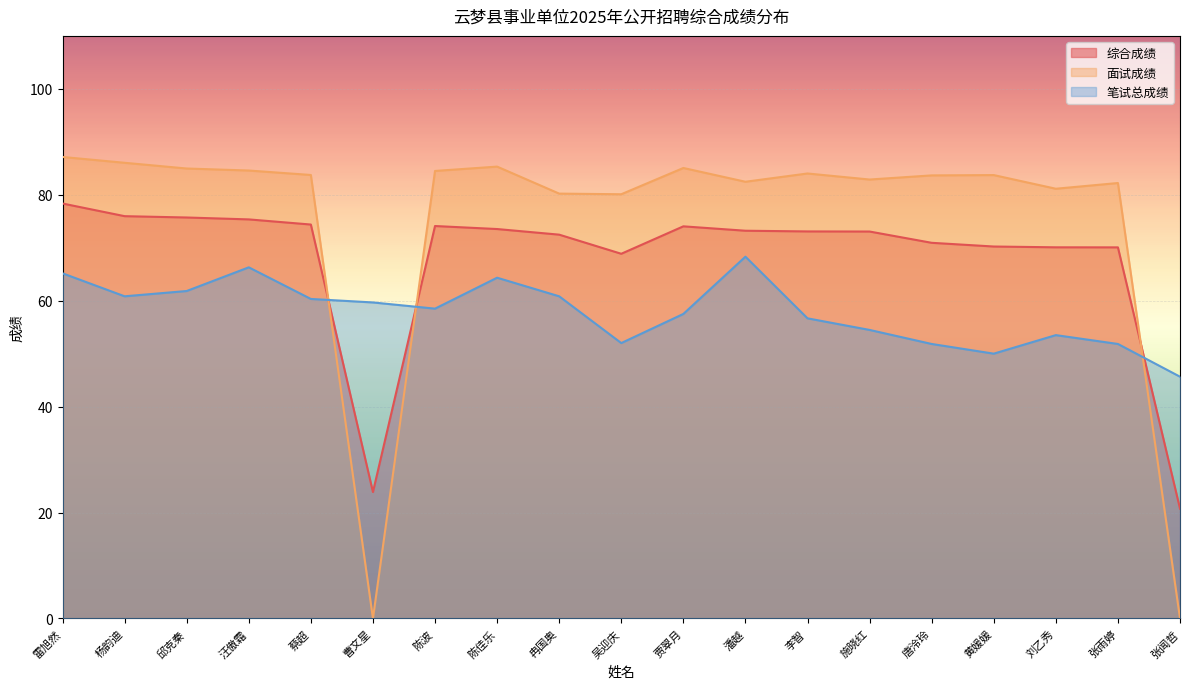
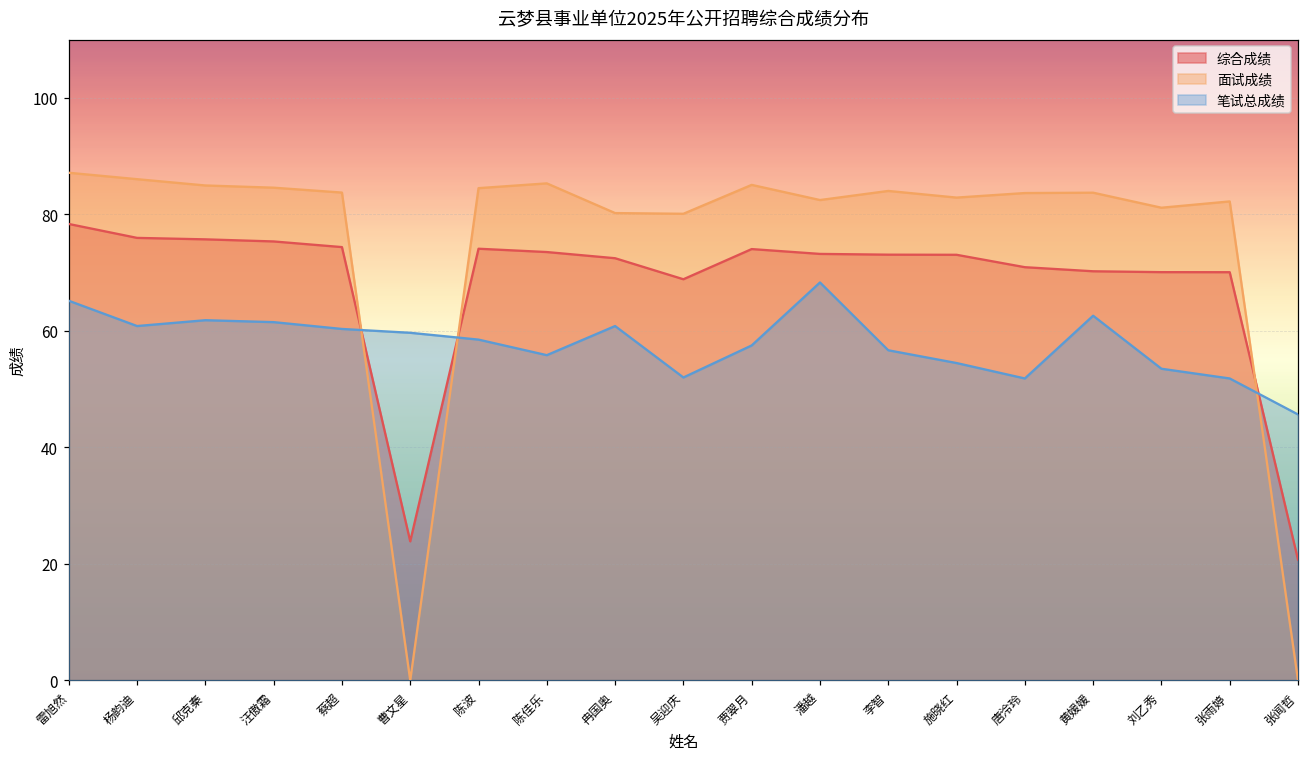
笔试总成绩, 汪傲霜: 66 -> 62
笔试总成绩, 陈佳乐: 64 -> 56
笔试总成绩, 黄媛媛: 50 -> 63
